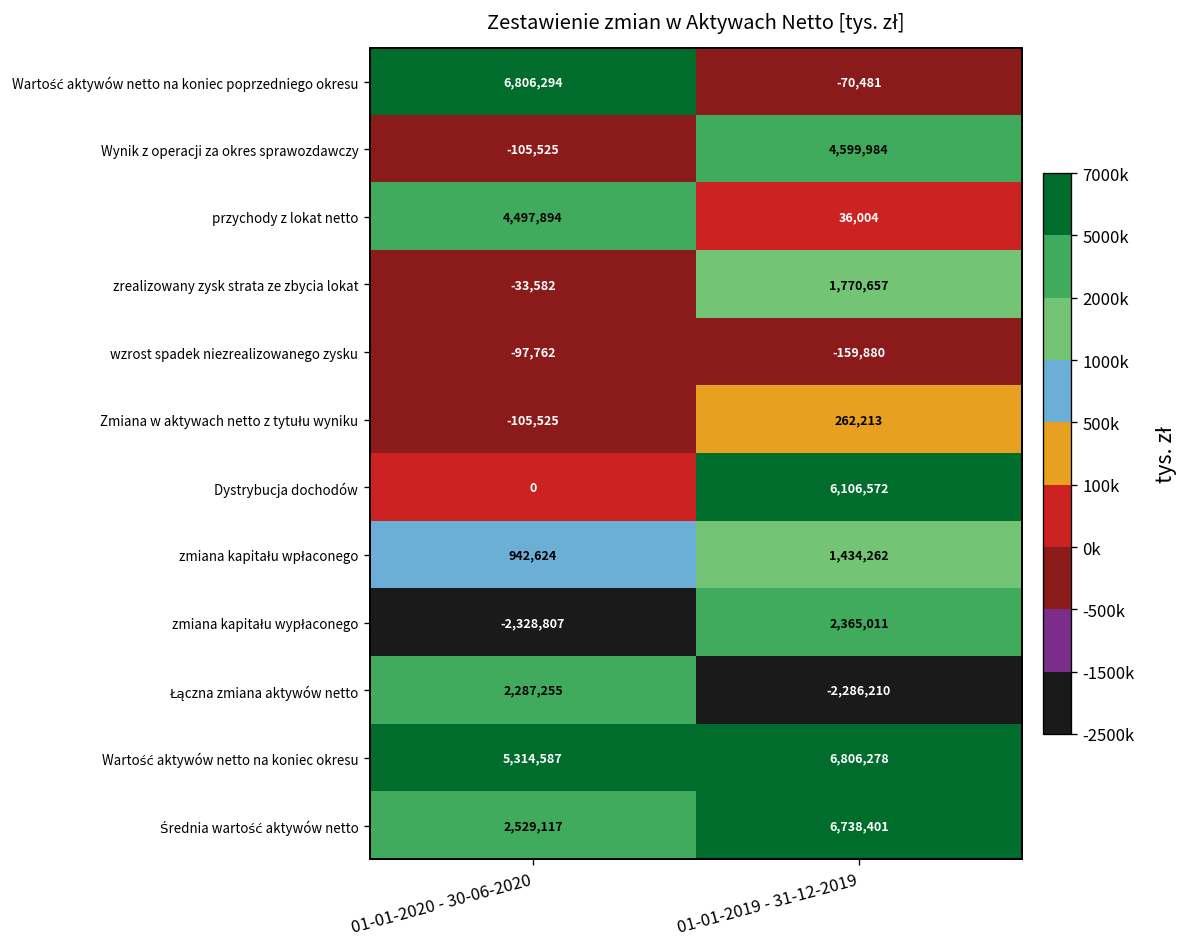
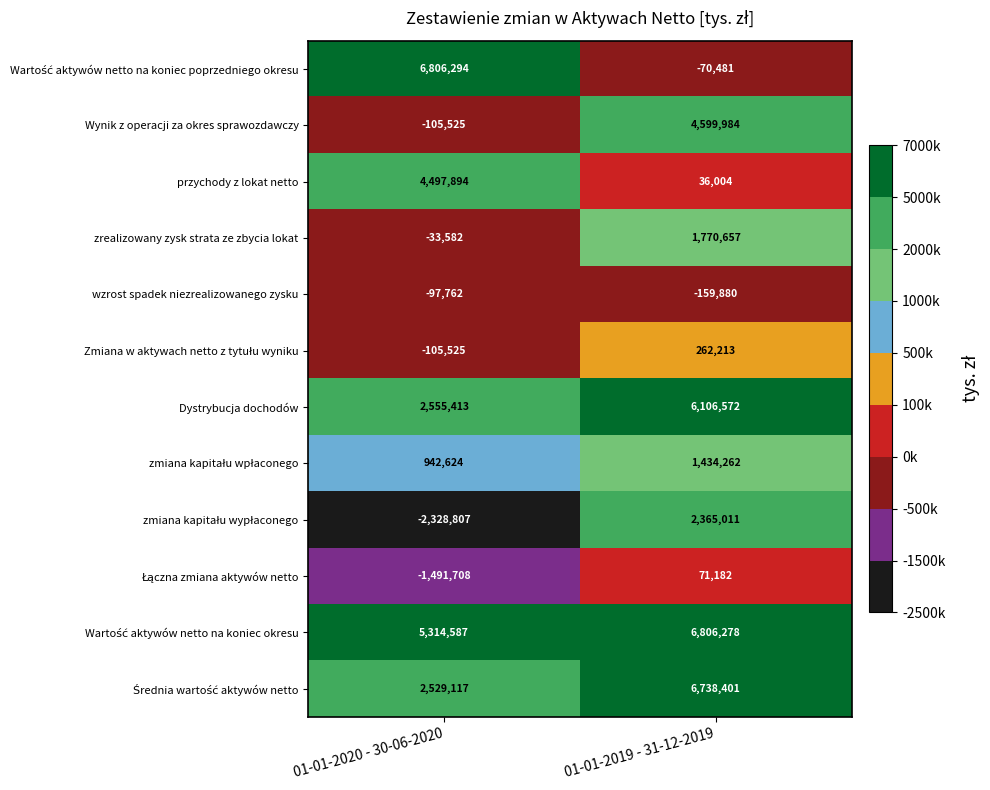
Dystrybucja dochodów, 01-01-2020 - 30-06-2020: 0 -> 2,555,413
Łączna zmiana aktywów netto, 01-01-2020 - 30-06-2020: 2,287,255 -> -1,491,708
Łączna zmiana aktywów netto, 01-01-2019 - 31-12-2019: -2,286,210 -> 71,182
